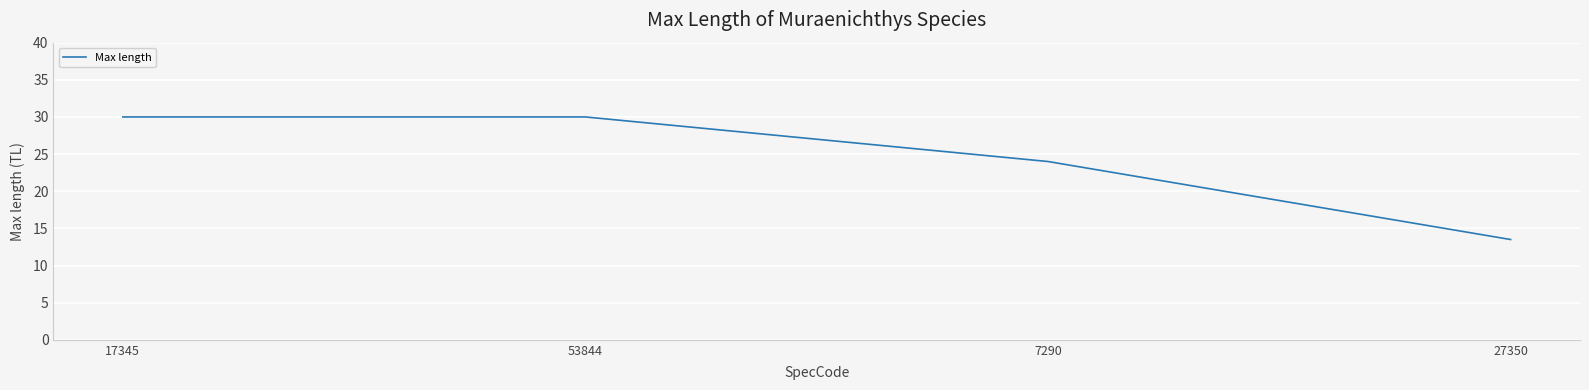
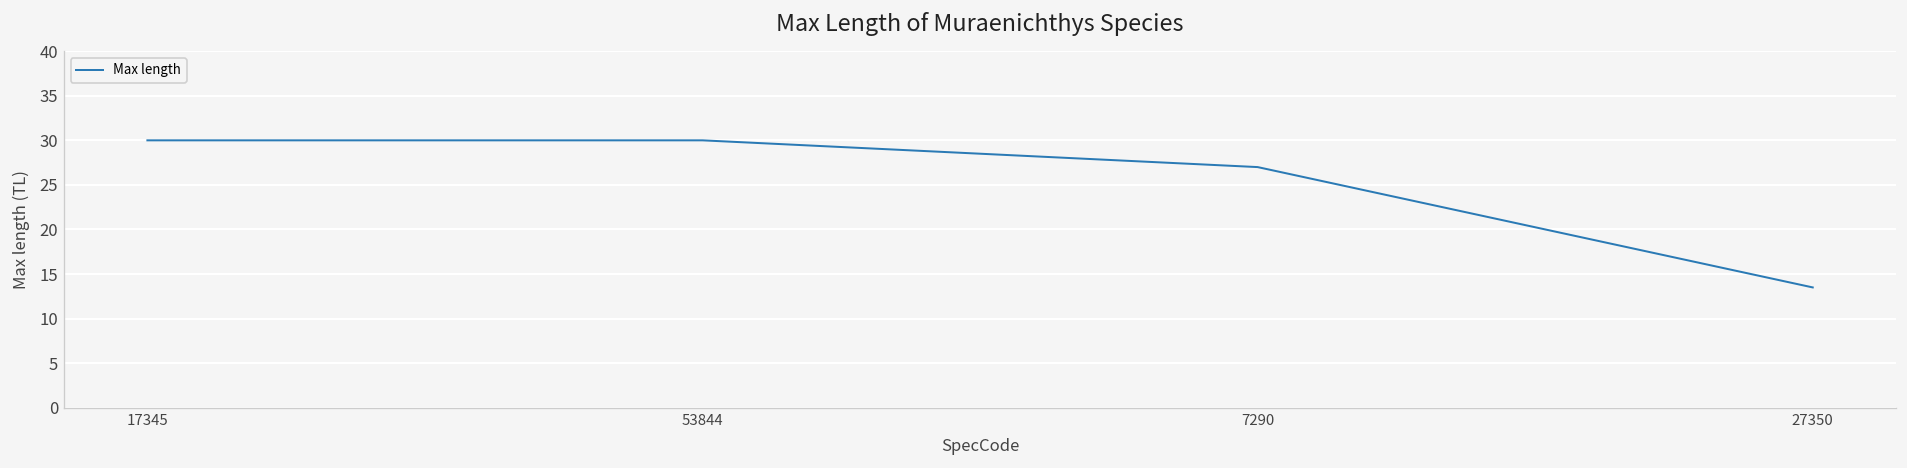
7290: 24 -> 27
